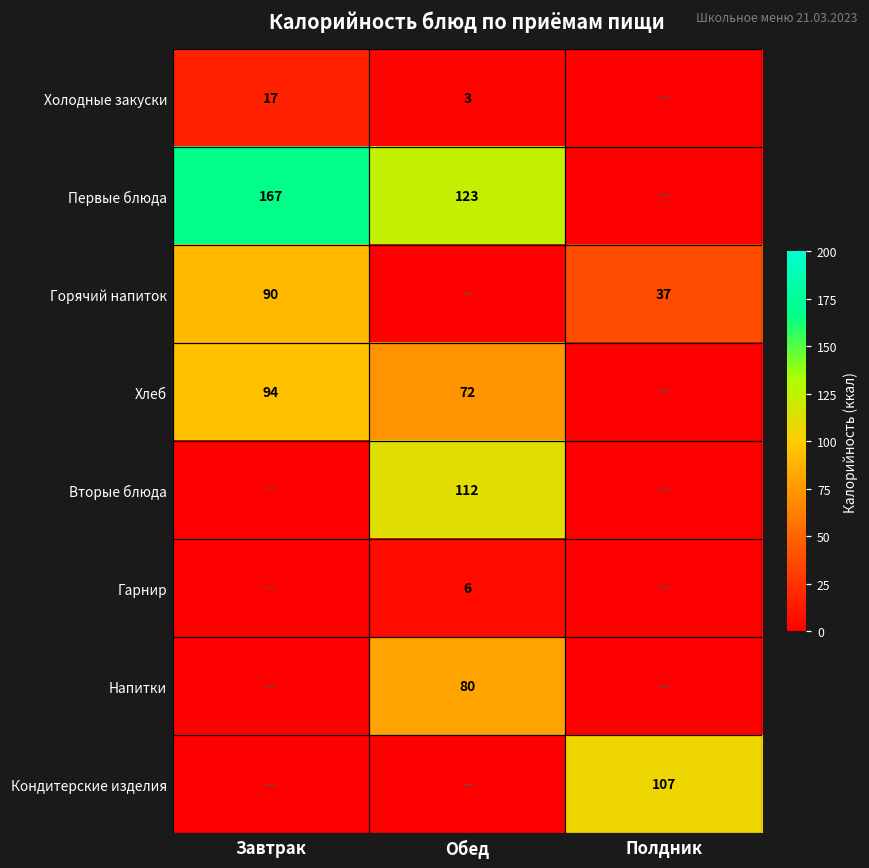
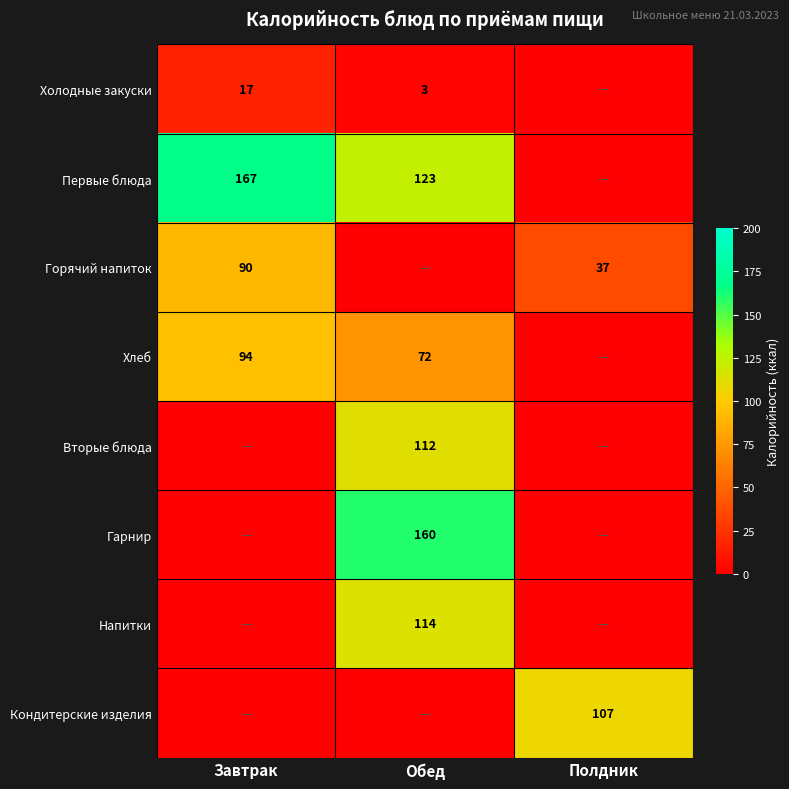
Гарнир, Обед: 6 -> 160
Напитки, Обед: 80 -> 114
